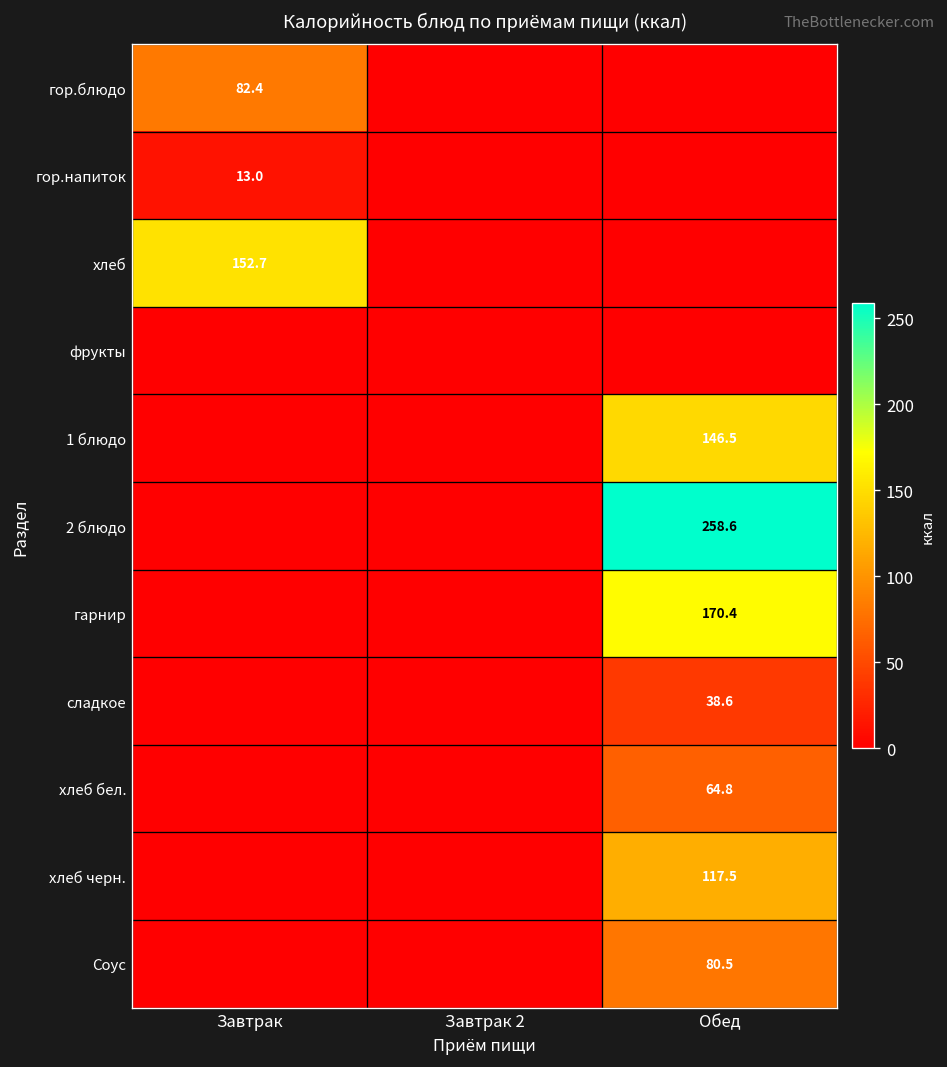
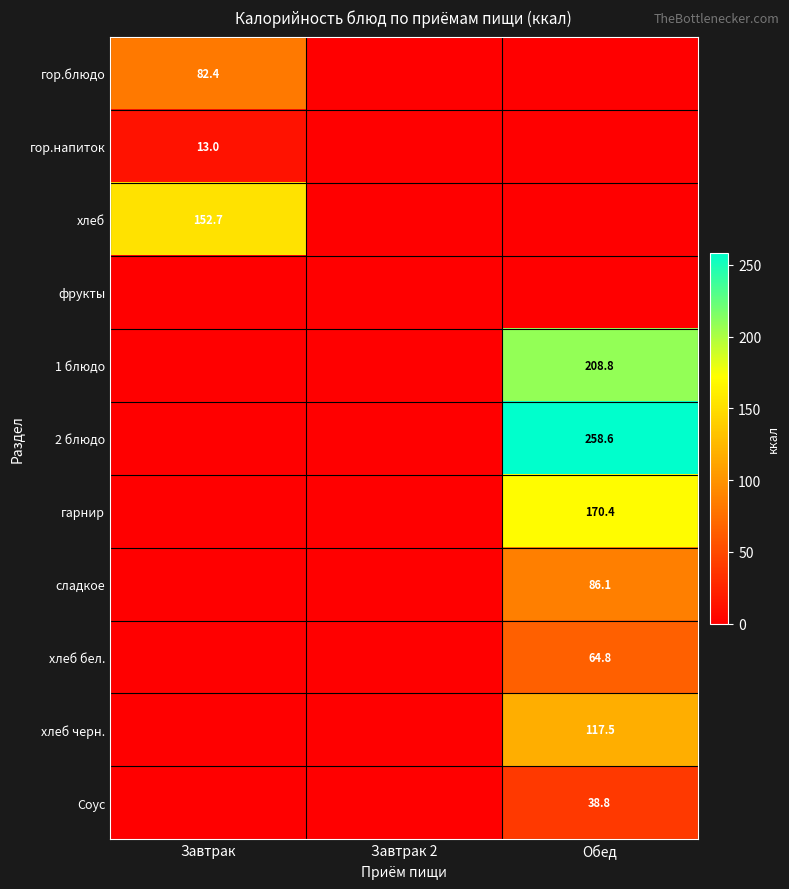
1 блюдо, Обед: 146.5 -> 208.8
сладкое, Обед: 38.6 -> 86.1
Соус, Обед: 80.5 -> 38.8
